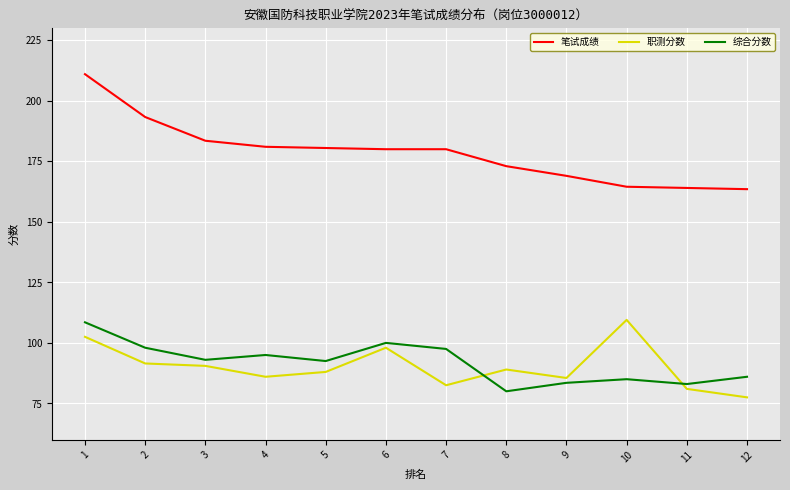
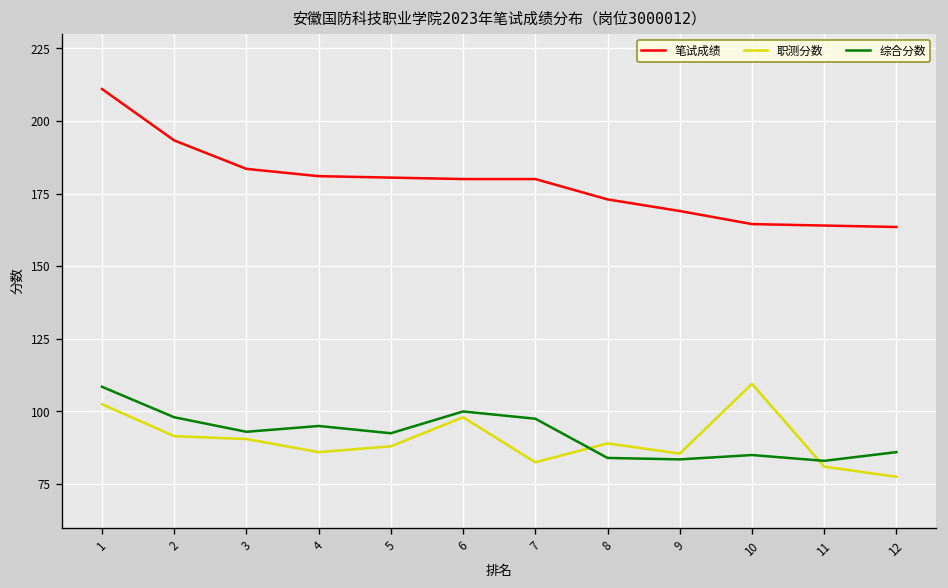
综合分数, 8: 80 -> 84
